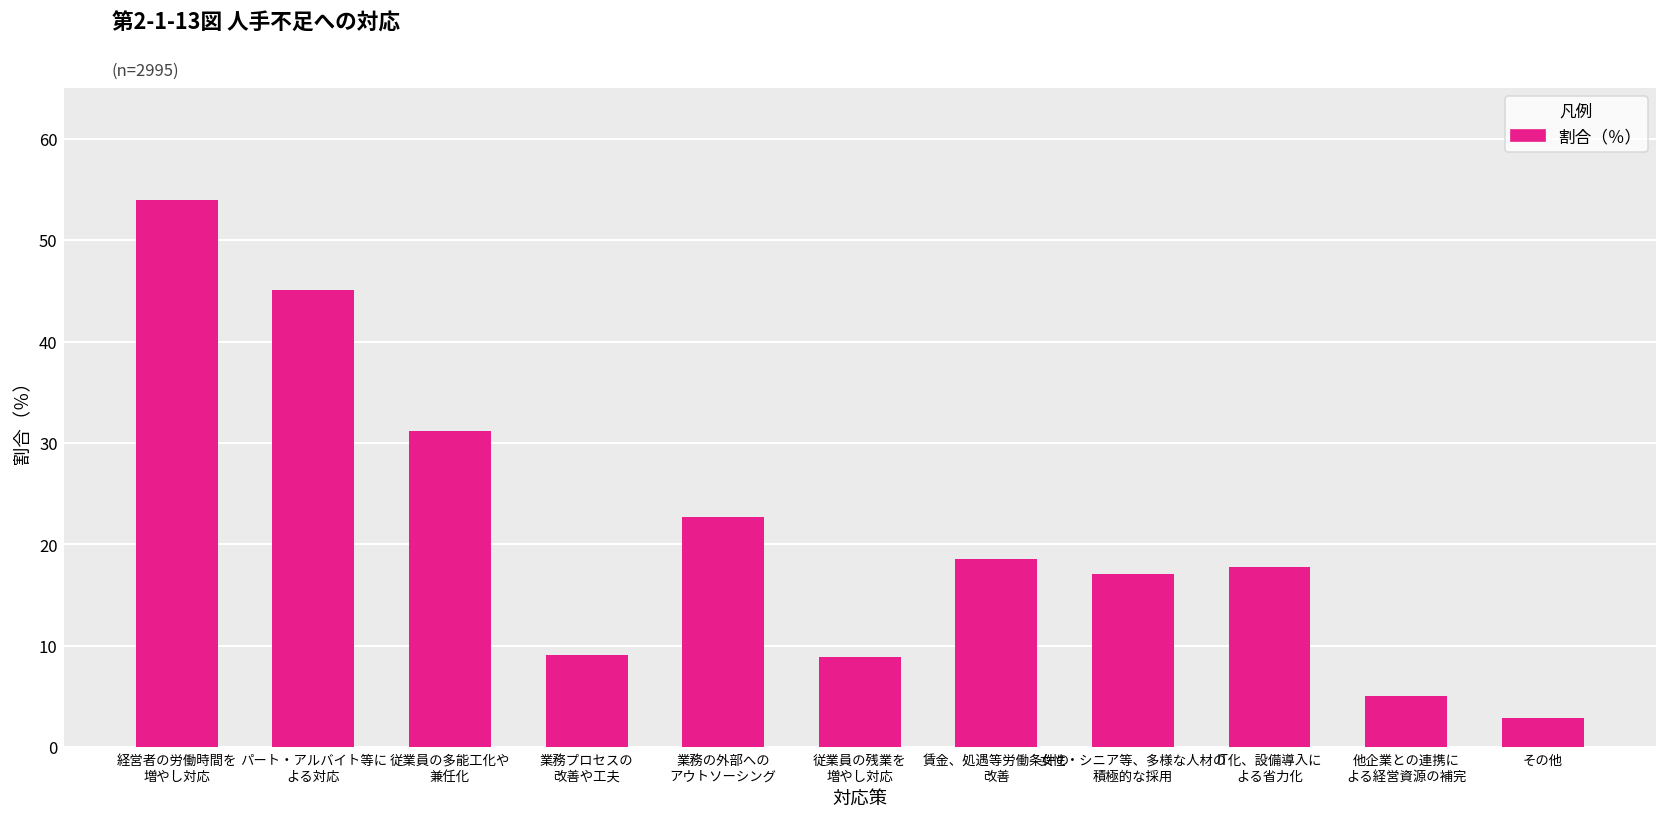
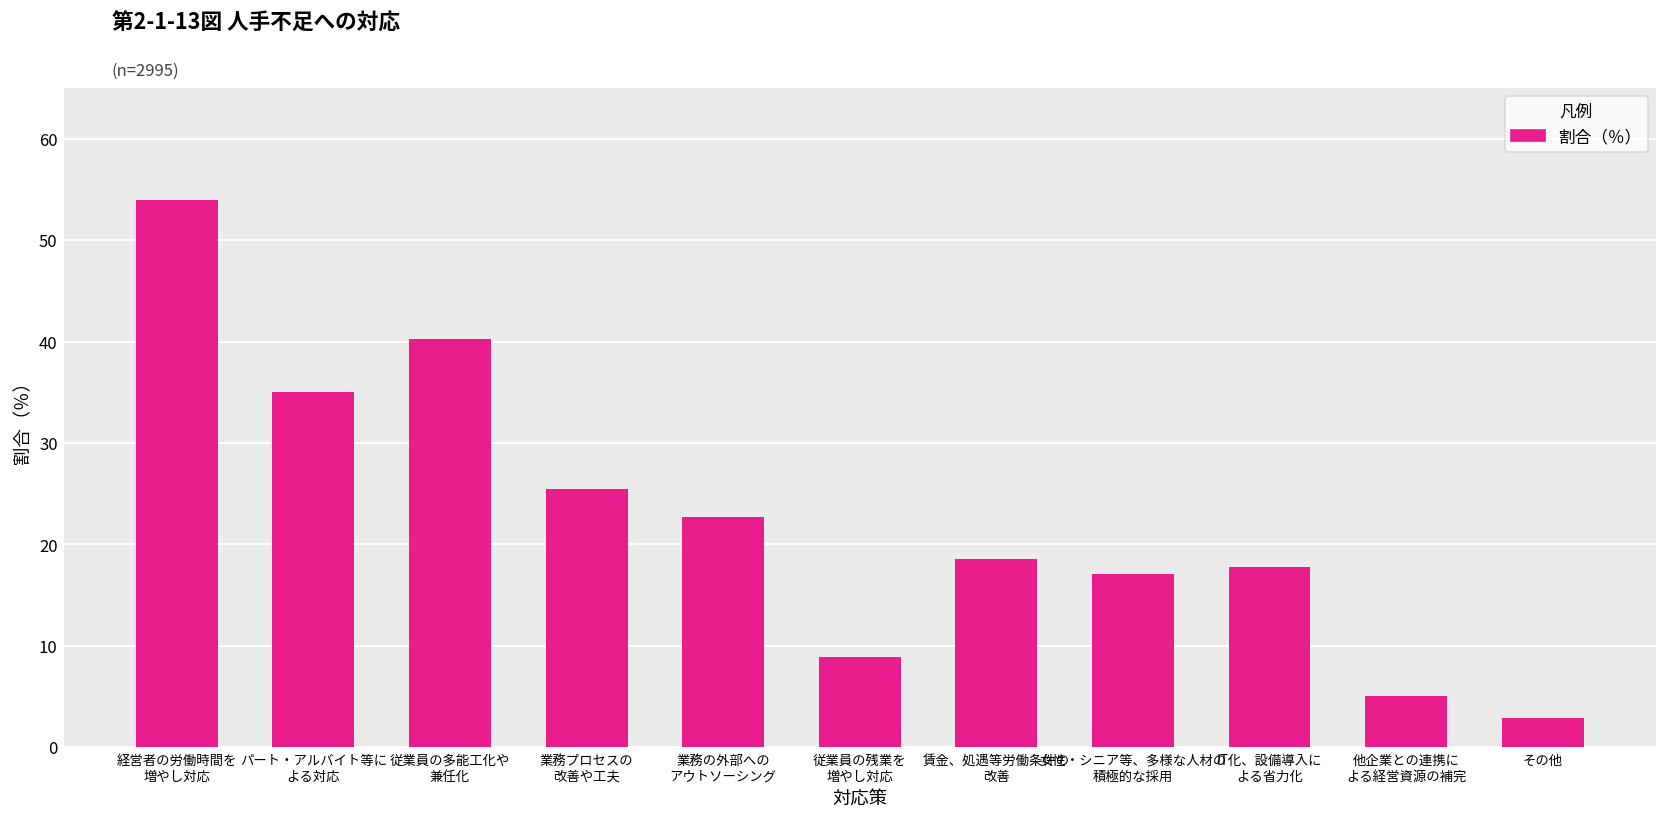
パート・アルバイト等に よる対応: 45 -> 35
従業員の多能工化や 兼任化: 31 -> 40
業務プロセスの 改善や工夫: 9 -> 25
